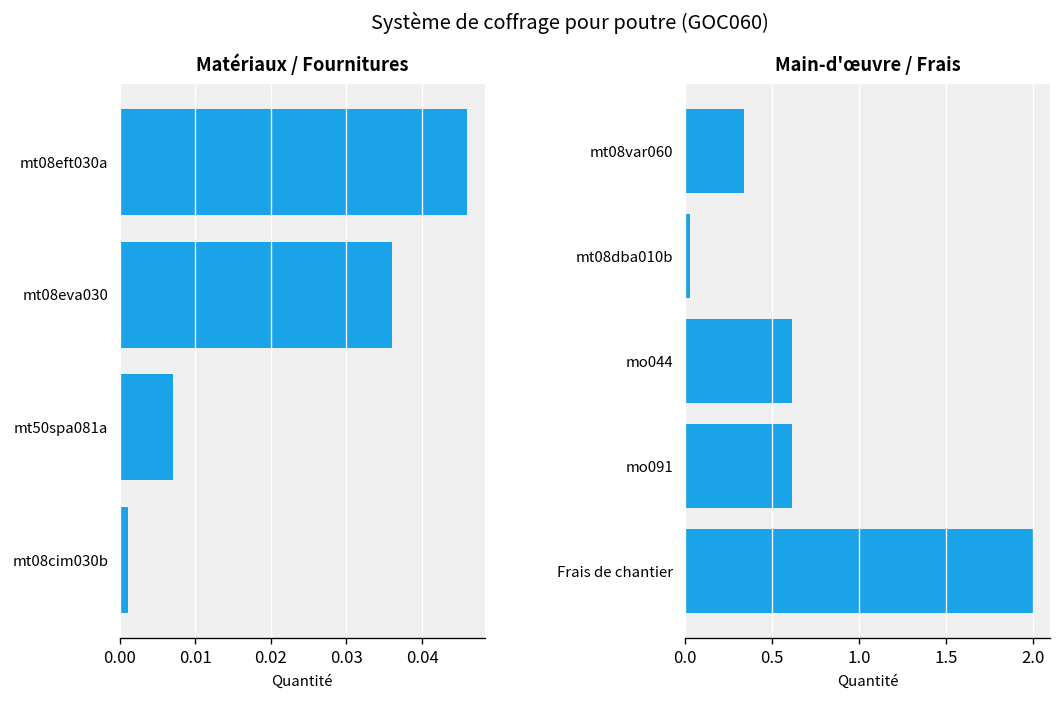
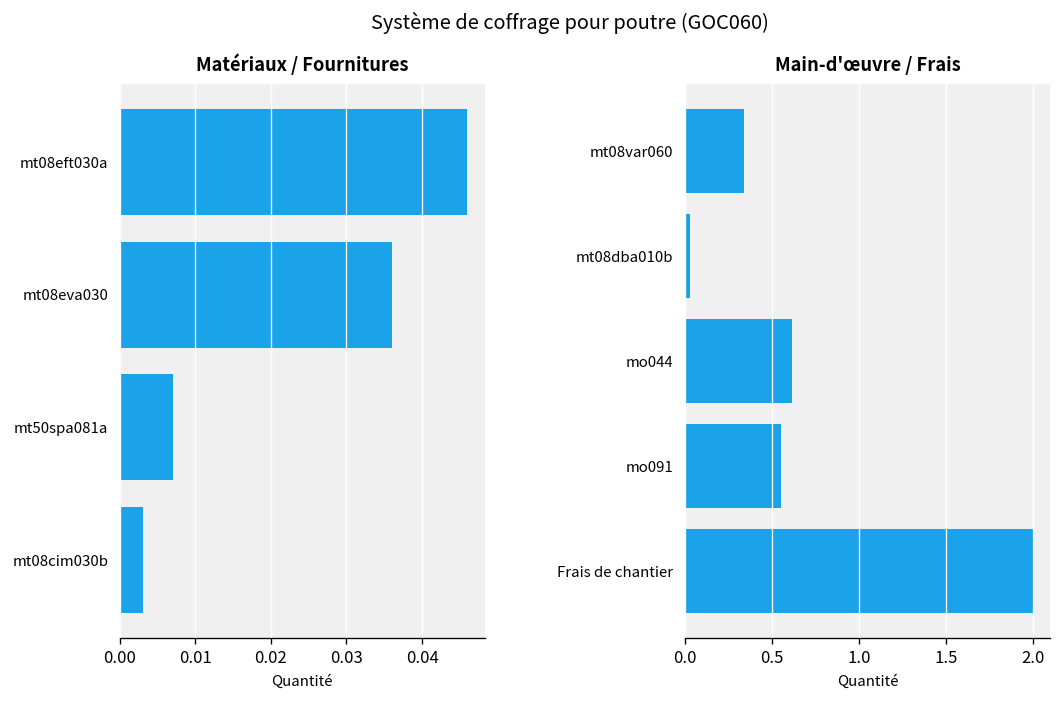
Matériaux / Fournitures, mt08cim030b: 0.001 -> 0.003
Main-d'œuvre / Frais, mo091: 0.62 -> 0.55
